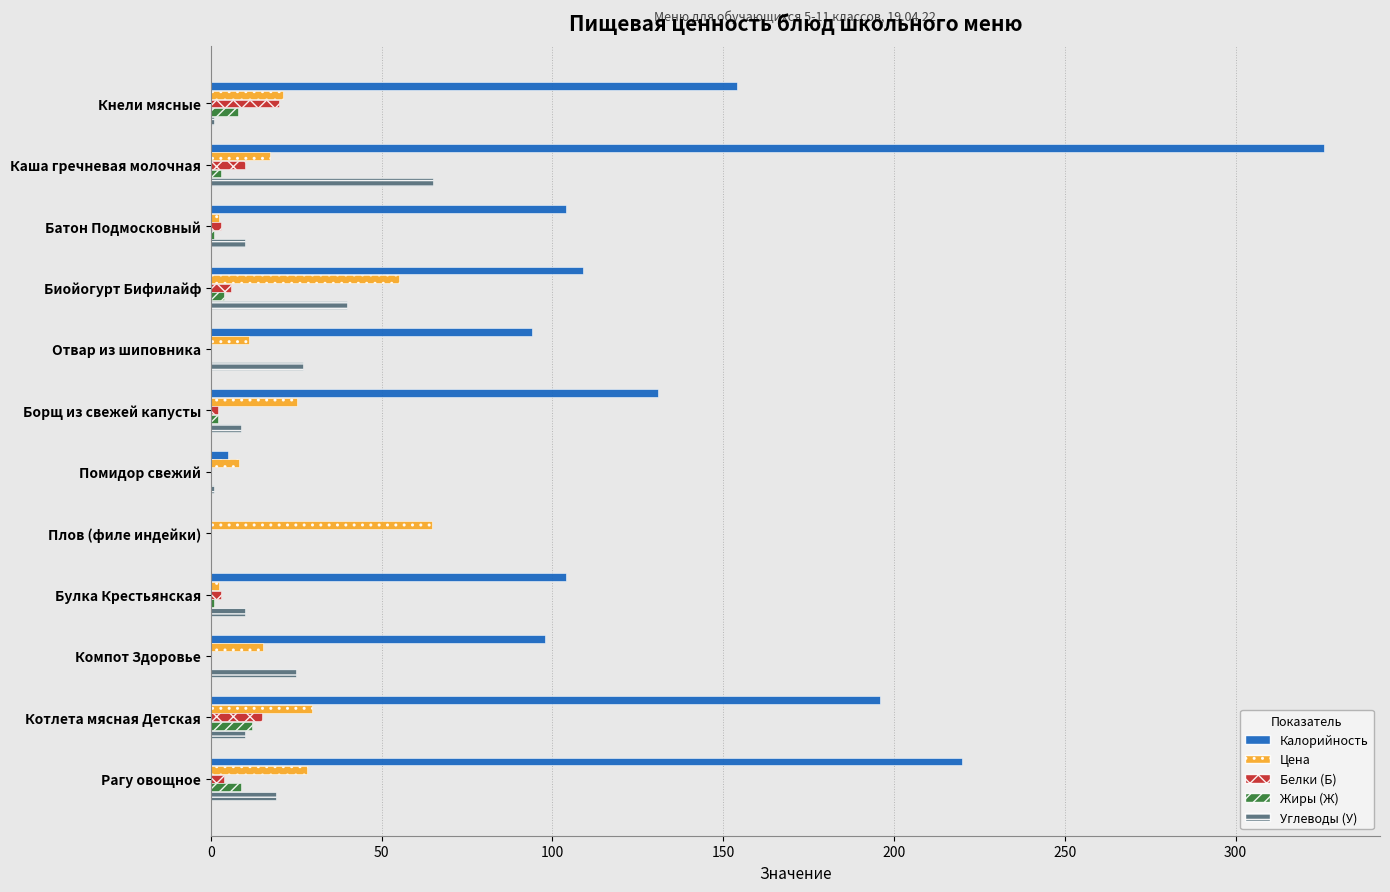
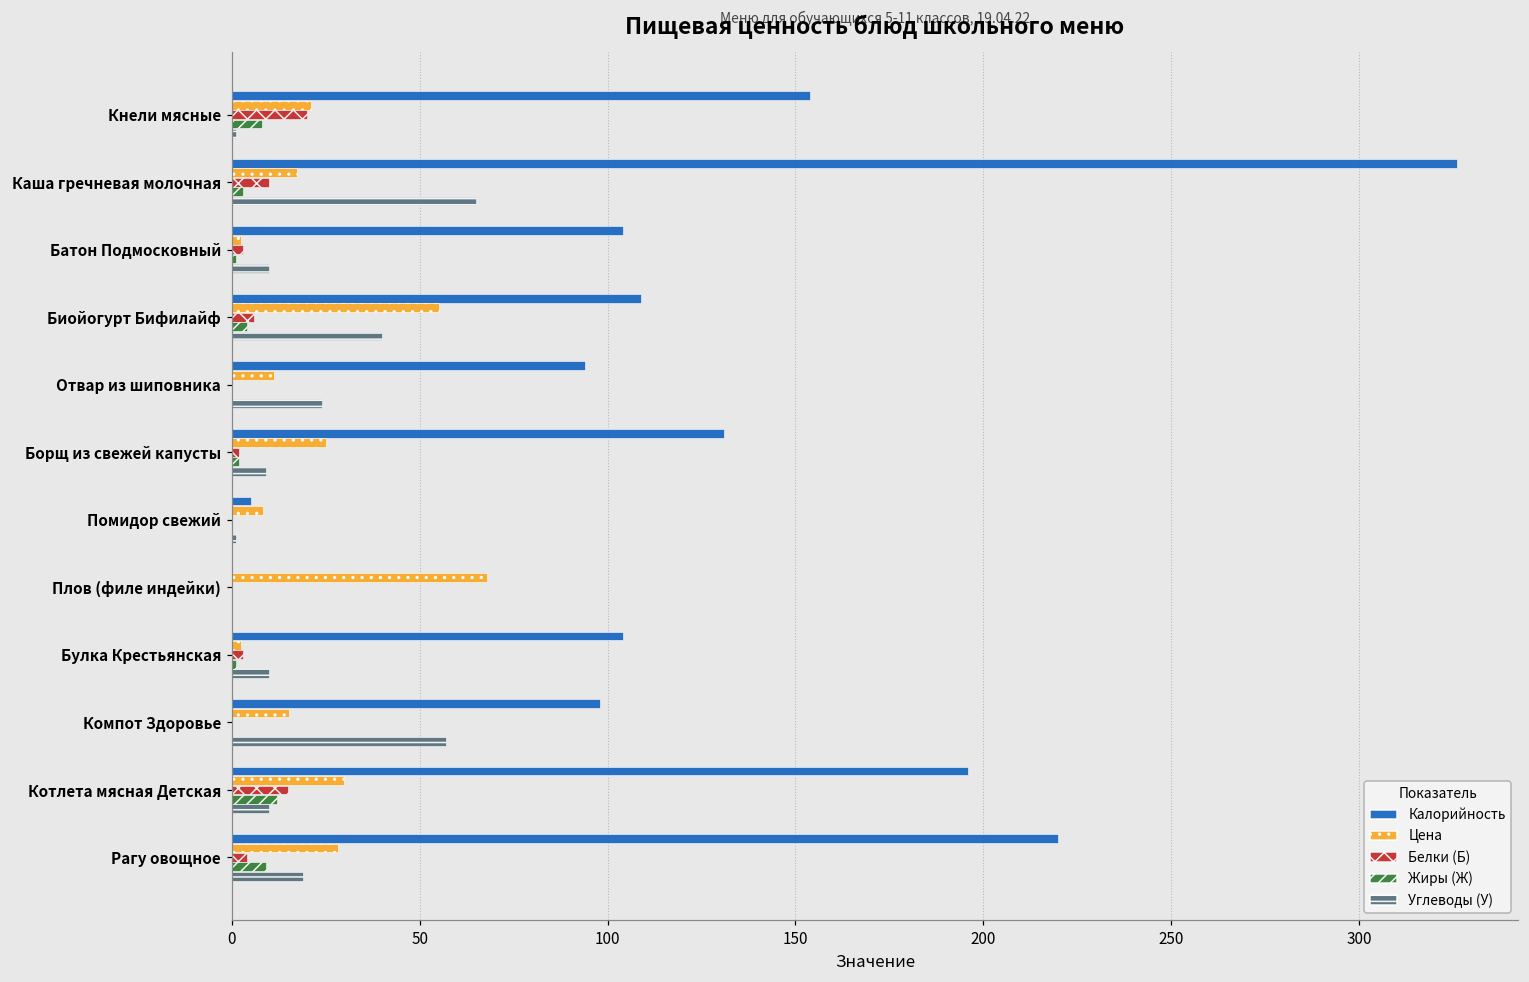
Углеводы (У), Отвар из шиповника: 27 -> 24
Цена, Плов (филе индейки): 65 -> 68
Углеводы (У), Компот Здоровье: 25 -> 57
